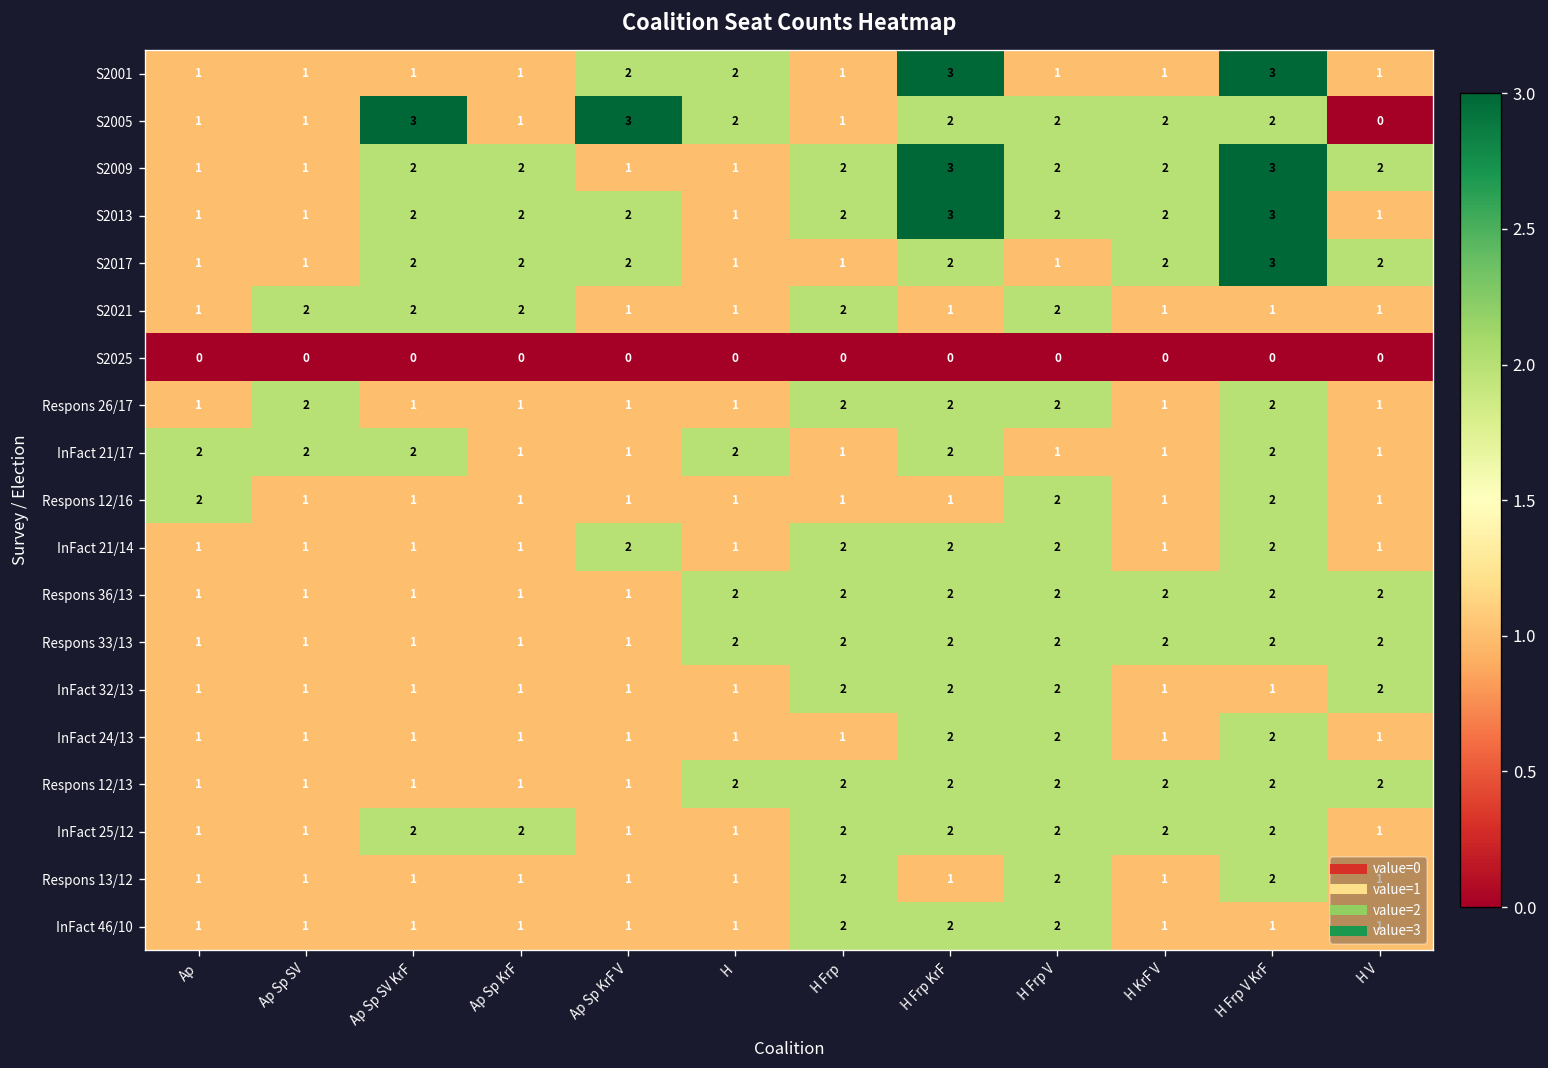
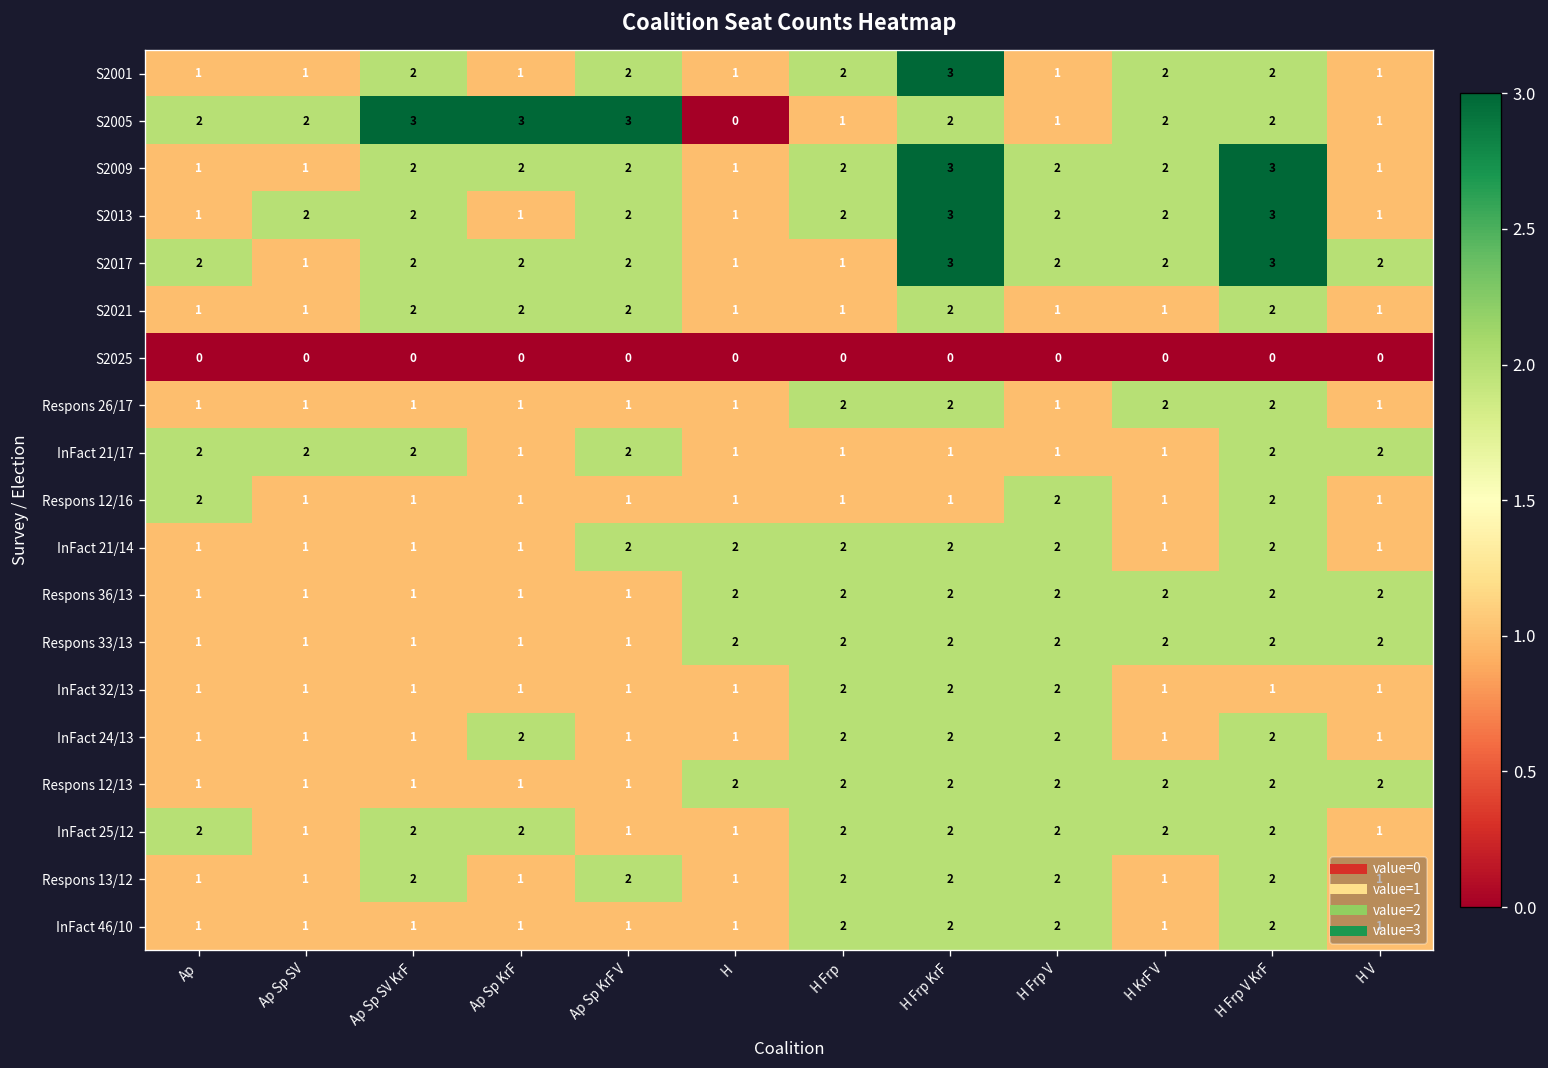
S2001, Ap Sp SV KrF: 1 -> 2
S2001, H: 2 -> 1
S2001, H Frp: 1 -> 2
S2001, H KrF V: 1 -> 2
S2001, H Frp V KrF: 3 -> 2
S2005, Ap: 1 -> 2
S2005, Ap Sp SV: 1 -> 2
S2005, Ap Sp KrF: 1 -> 3
S2005, H: 2 -> 0
S2005, H Frp V: 2 -> 1
S2005, H V: 0 -> 1
S2009, Ap Sp KrF V: 1 -> 2
S2009, H V: 2 -> 1
S2013, Ap Sp SV: 1 -> 2
S2013, Ap Sp KrF: 2 -> 1
S2017, Ap: 1 -> 2
S2017, H Frp KrF: 2 -> 3
S2017, H Frp V: 1 -> 2
S2021, Ap Sp SV: 2 -> 1
S2021, Ap Sp KrF V: 1 -> 2
S2021, H Frp: 2 -> 1
S2021, H Frp KrF: 1 -> 2
S2021, H Frp V: 2 -> 1
S2021, H Frp V KrF: 1 -> 2
Respons 26/17, Ap Sp SV: 2 -> 1
Respons 26/17, H Frp V: 2 -> 1
Respons 26/17, H KrF V: 1 -> 2
InFact 21/17, Ap Sp KrF V: 1 -> 2
InFact 21/17, H: 2 -> 1
InFact 21/17, H Frp KrF: 2 -> 1
InFact 21/17, H V: 1 -> 2
InFact 21/14, H: 1 -> 2
InFact 32/13, H V: 2 -> 1
InFact 24/13, Ap Sp KrF: 1 -> 2
InFact 24/13, H Frp: 1 -> 2
InFact 25/12, Ap: 1 -> 2
Respons 13/12, Ap Sp SV KrF: 1 -> 2
Respons 13/12, Ap Sp KrF V: 1 -> 2
Respons 13/12, H Frp KrF: 1 -> 2
InFact 46/10, H Frp V KrF: 1 -> 2
